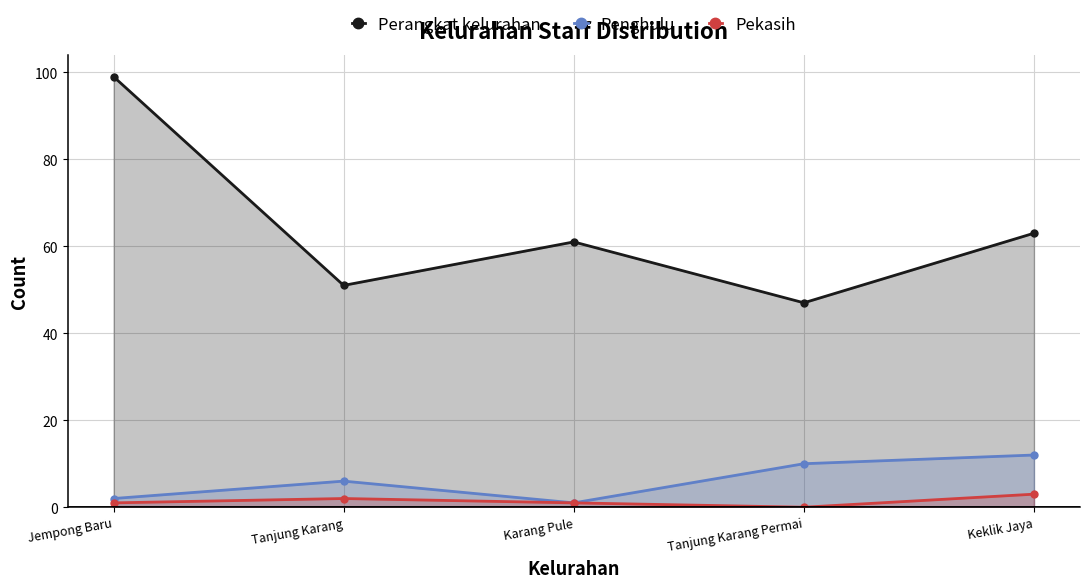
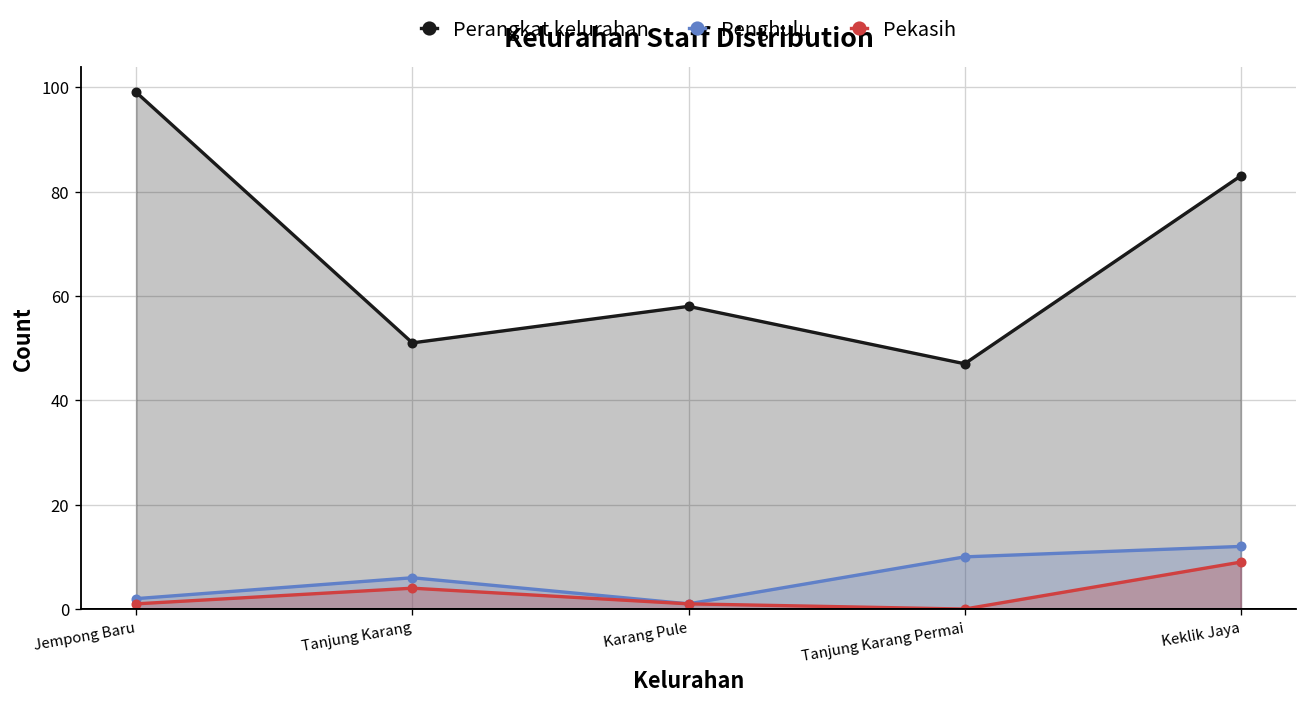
Pekasih, Tanjung Karang: 2 -> 4
Perangkat kelurahan, Karang Pule: 61 -> 58
Perangkat kelurahan, Keklik Jaya: 63 -> 83
Pekasih, Keklik Jaya: 3 -> 9
